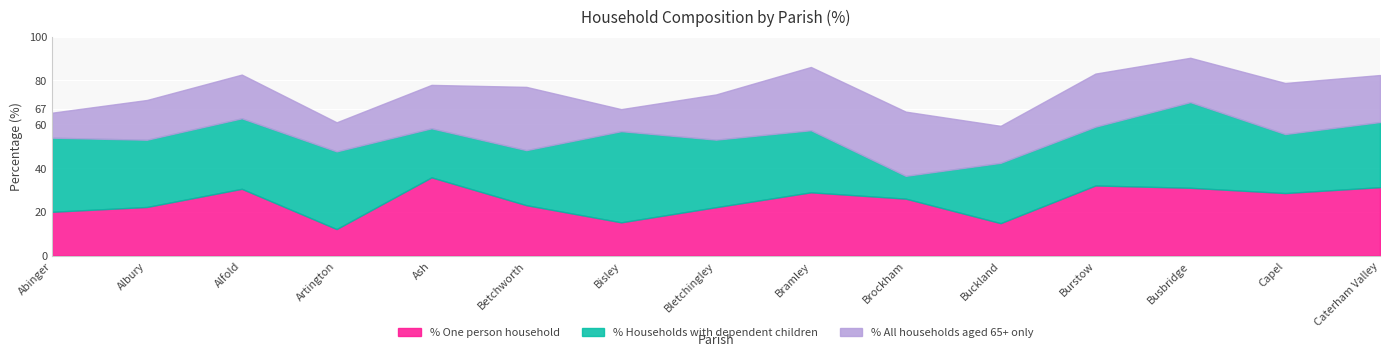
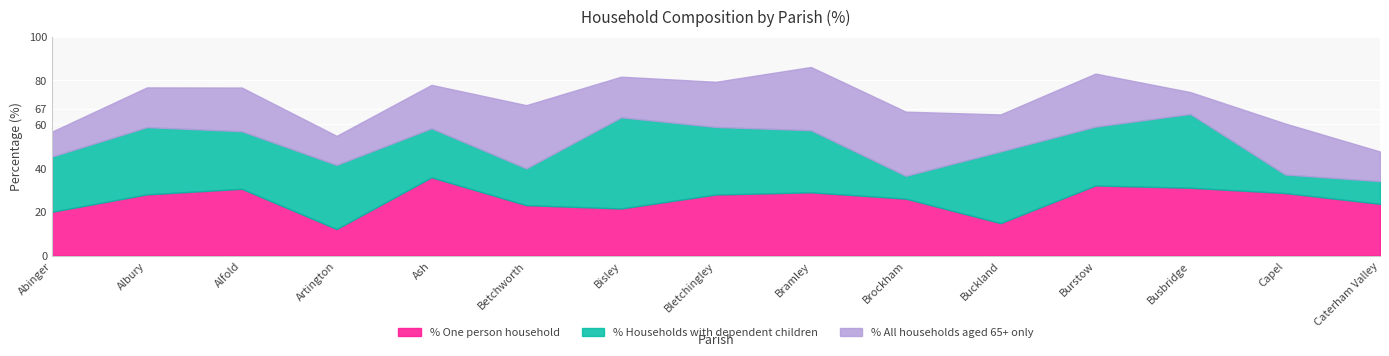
% Households with dependent children, Abinger: 34 -> 25
% One person household, Albury: 22 -> 28
% Households with dependent children, Alfold: 32 -> 26
% Households with dependent children, Artington: 35 -> 29
% Households with dependent children, Betchworth: 25 -> 17
% One person household, Bisley: 15 -> 22
% All households aged 65+ only, Bisley: 10 -> 19
% One person household, Bletchingley: 22 -> 28
% Households with dependent children, Buckland: 28 -> 33
% Households with dependent children, Busbridge: 39 -> 34
% All households aged 65+ only, Busbridge: 20 -> 10
% Households with dependent children, Capel: 27 -> 8
% One person household, Caterham Valley: 31 -> 24
% Households with dependent children, Caterham Valley: 30 -> 10
% All households aged 65+ only, Caterham Valley: 21 -> 14
